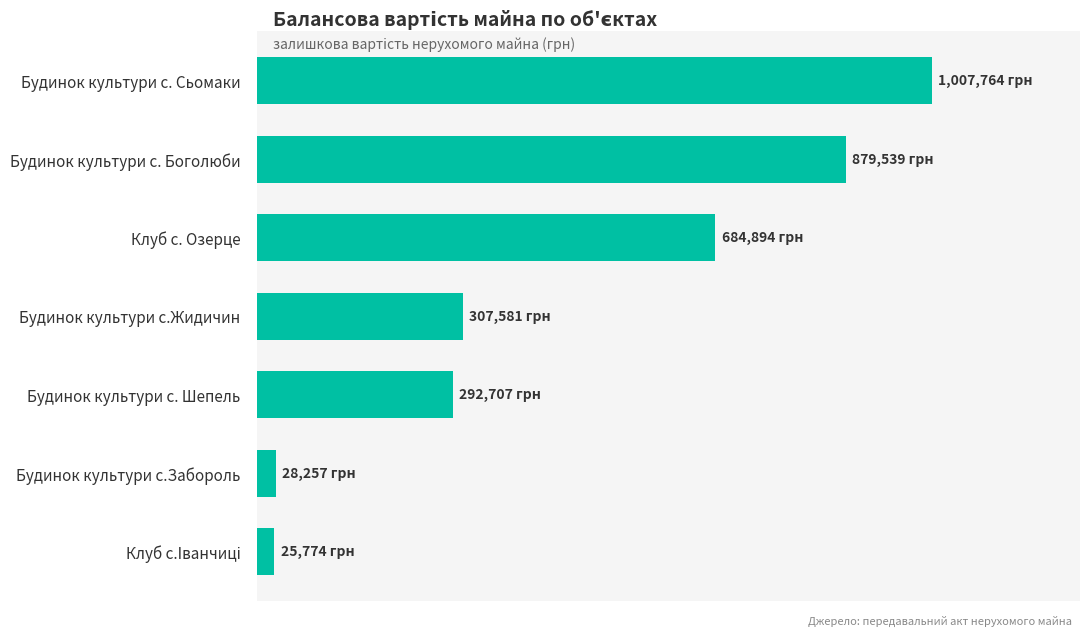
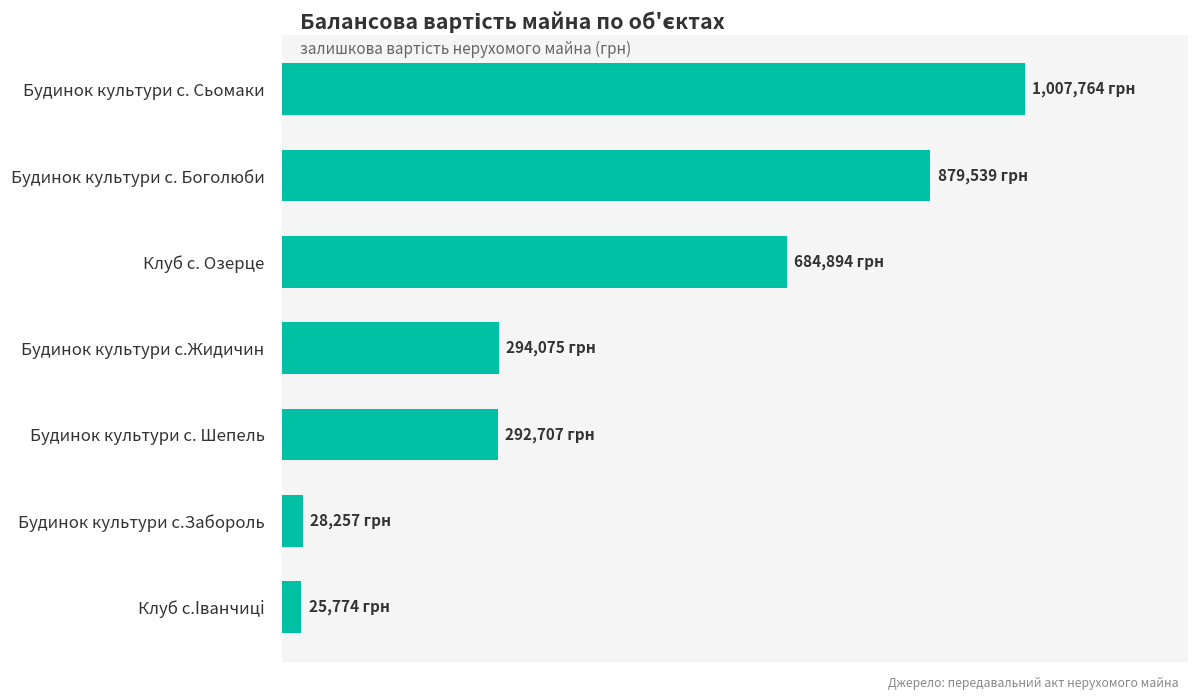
Будинок культури с.Жидичин: 307,581 -> 294,075
